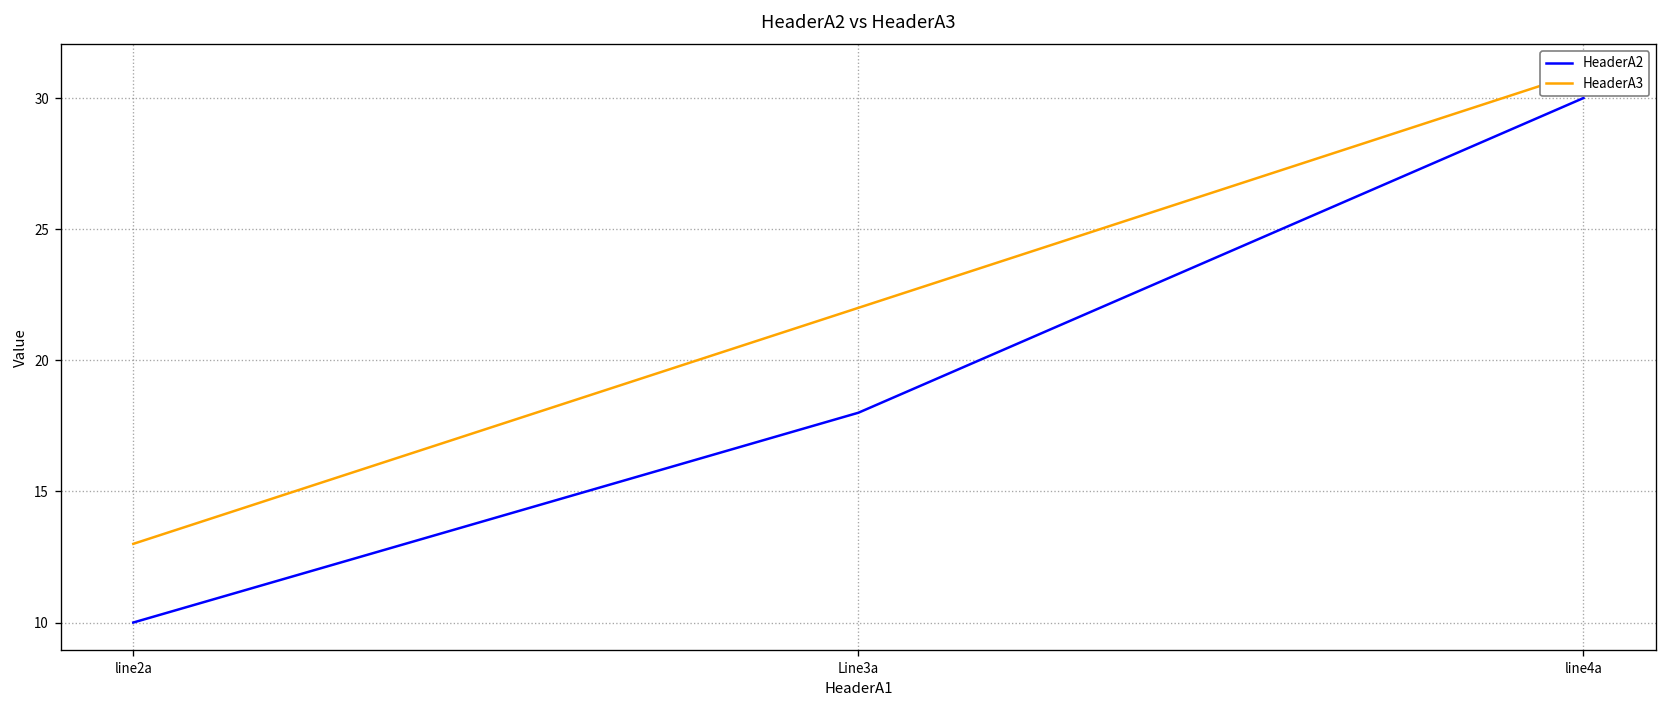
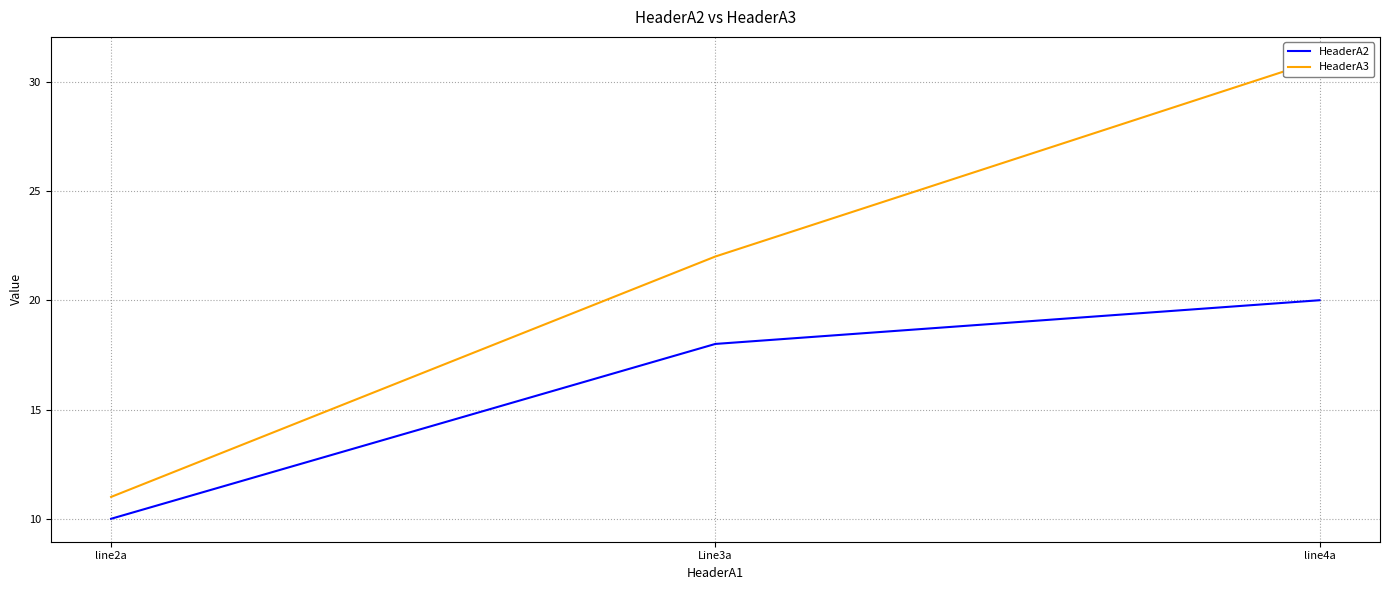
HeaderA3, line2a: 13 -> 11
HeaderA2, line4a: 30 -> 20
